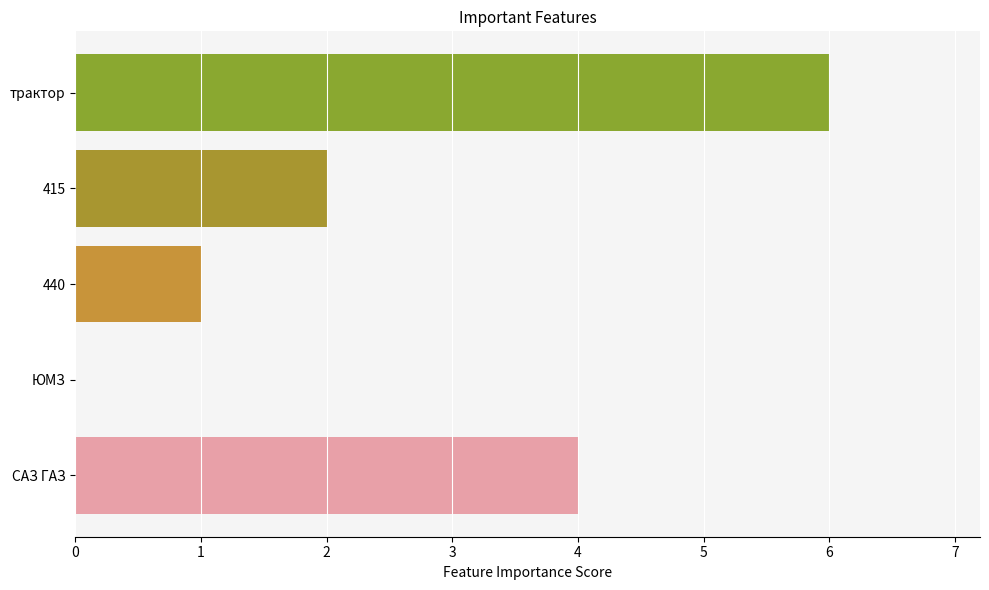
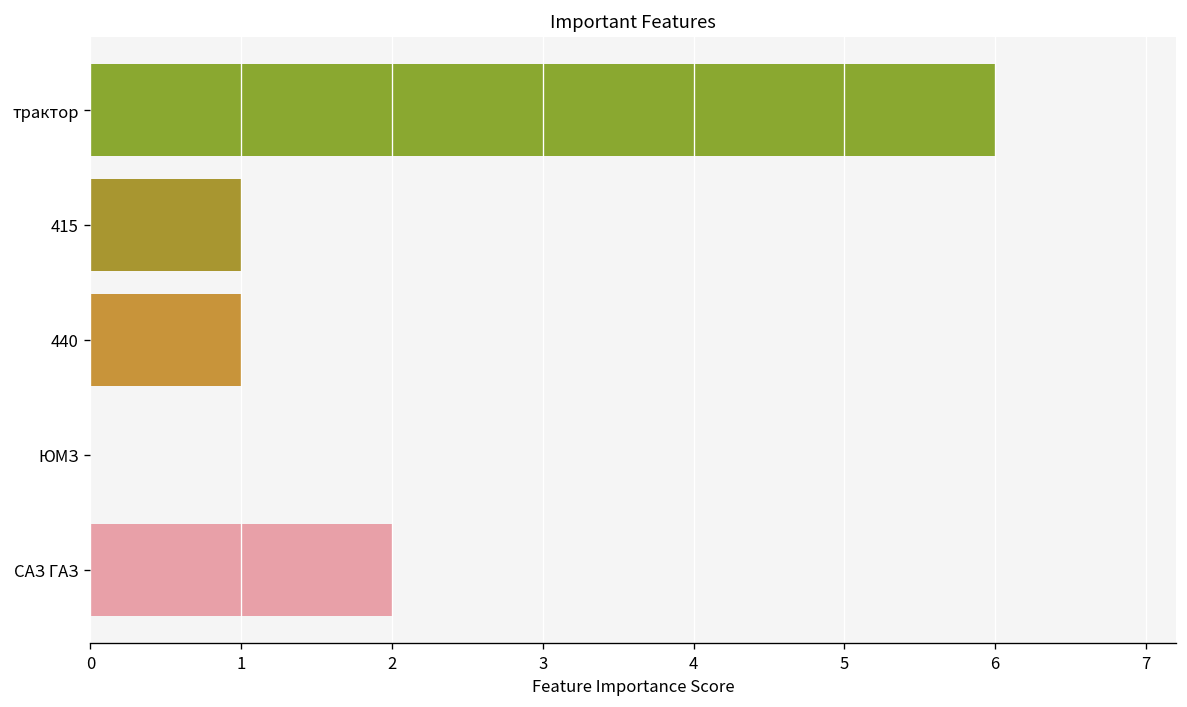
415: 2 -> 1
САЗ ГАЗ: 4 -> 2
